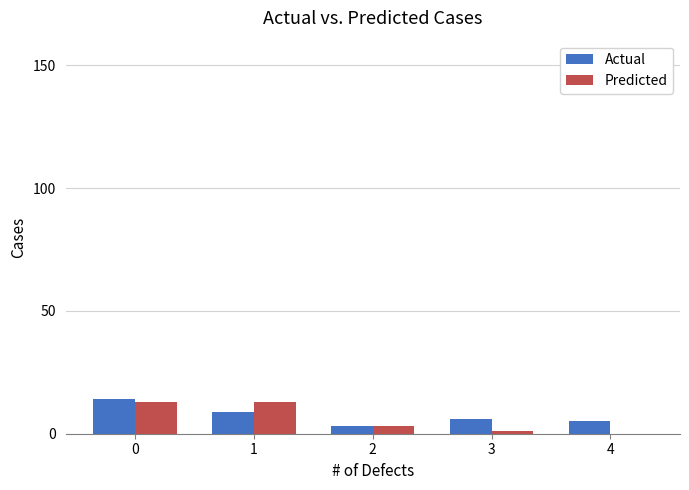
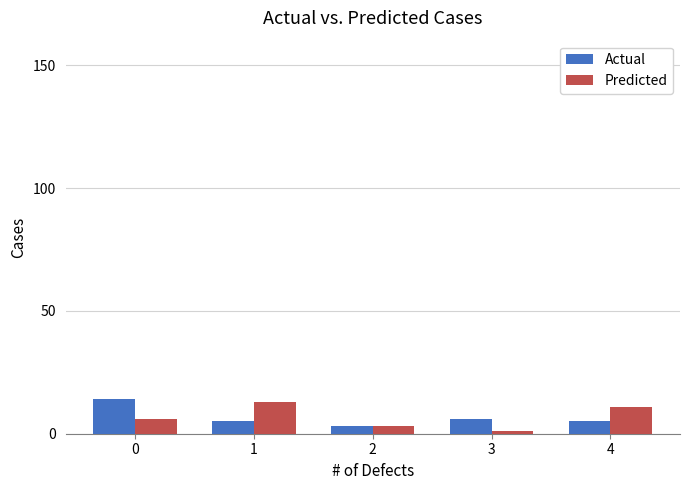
Predicted, 0: 13 -> 6
Actual, 1: 9 -> 5
Predicted, 4: 0 -> 11
